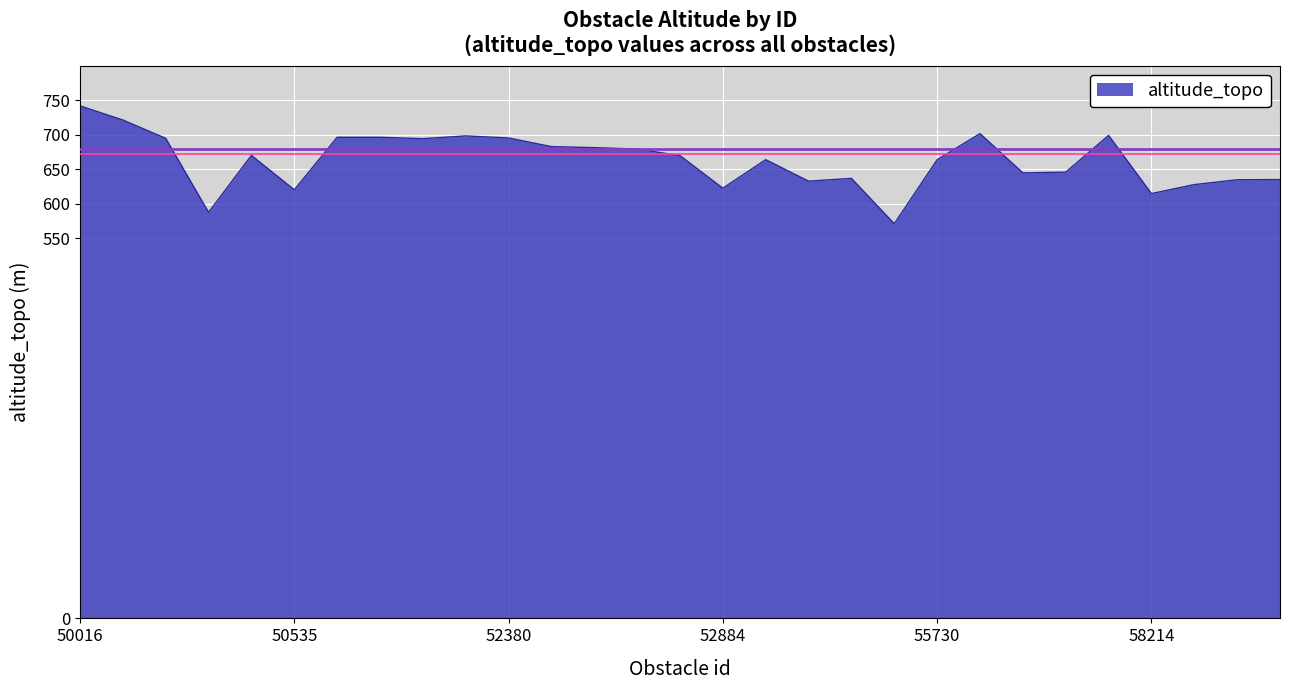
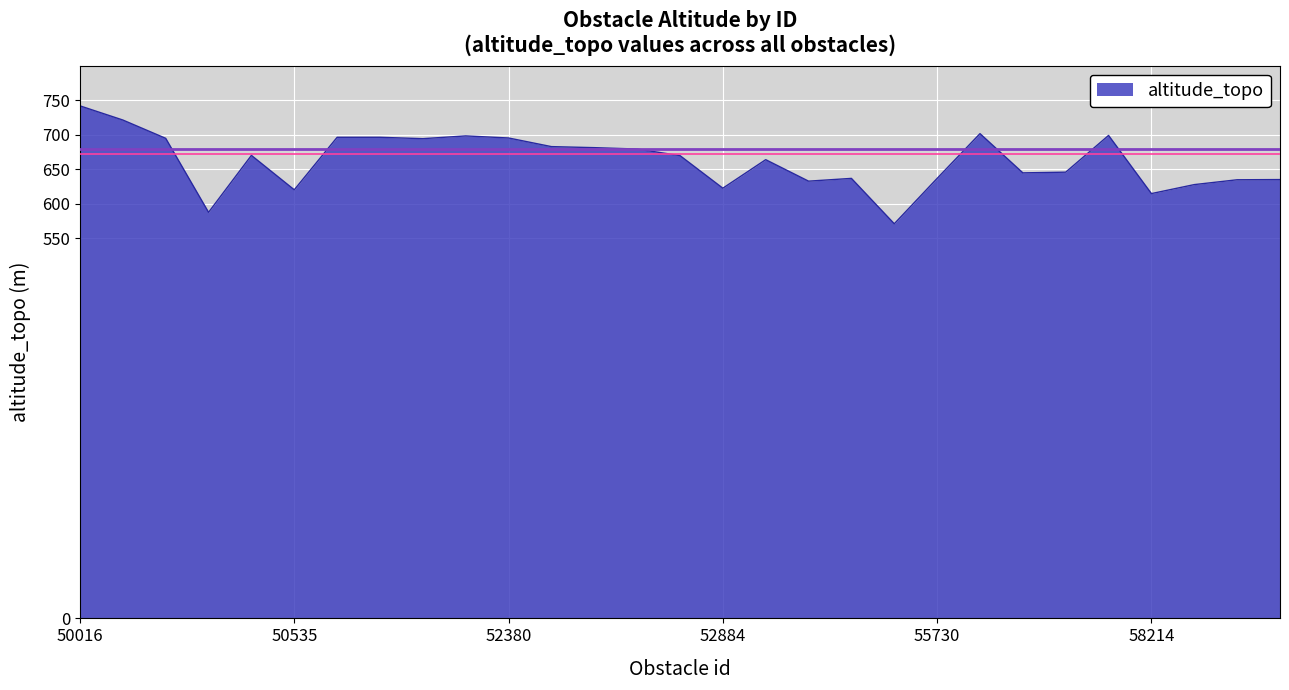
55730: 660 -> 640
